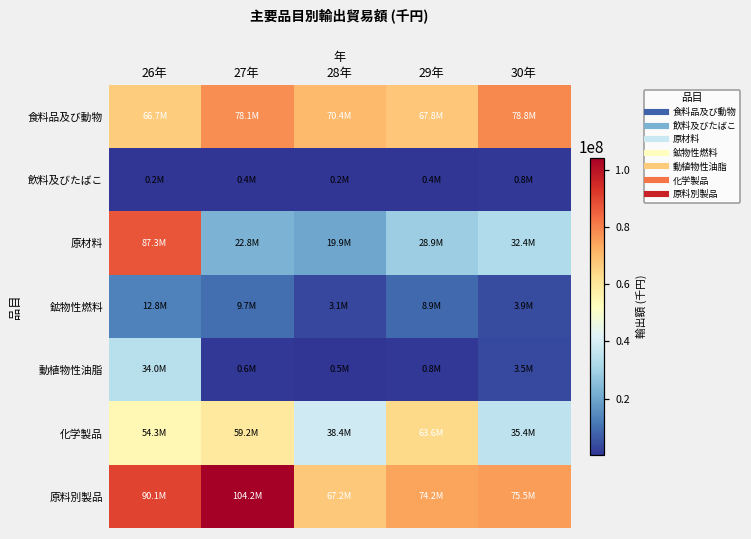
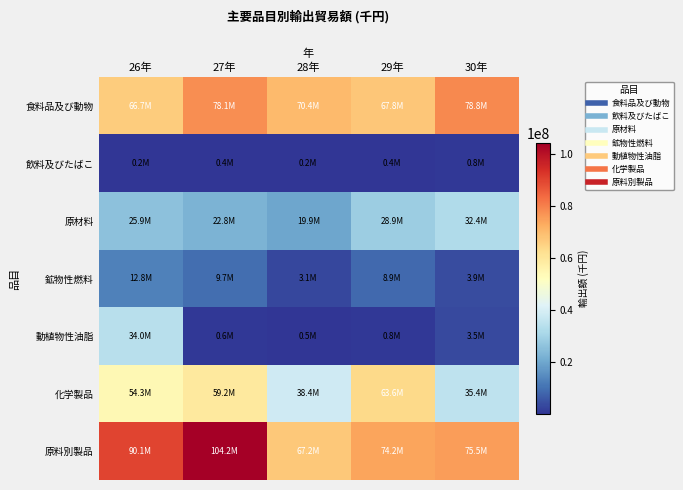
原材料, 26年: 87.3M -> 25.9M
